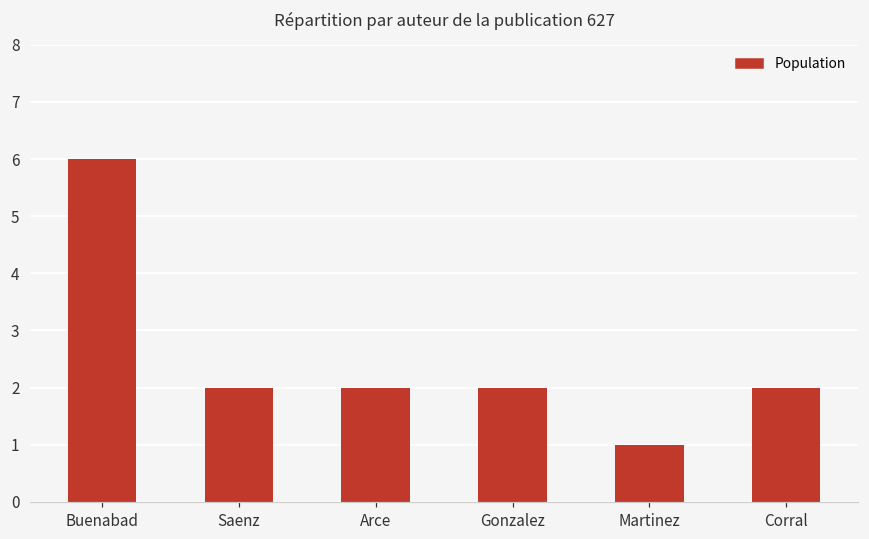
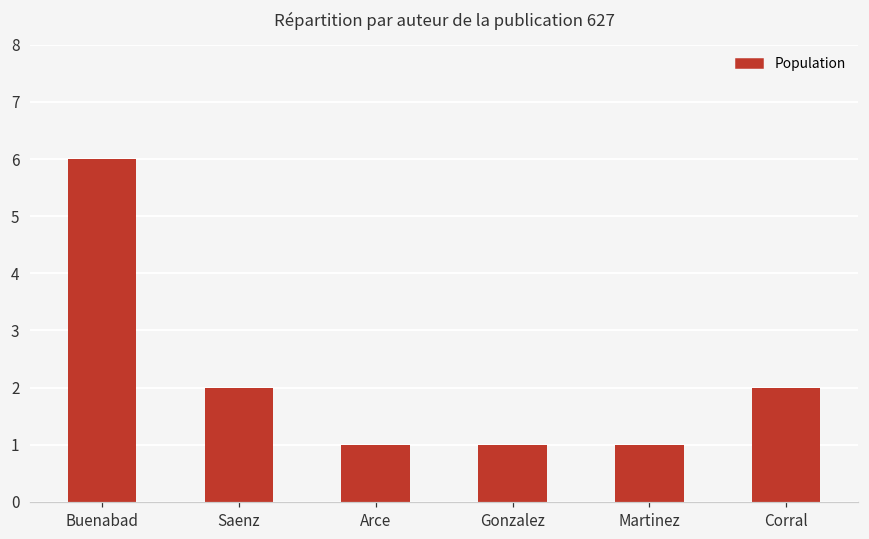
Arce: 2 -> 1
Gonzalez: 2 -> 1
